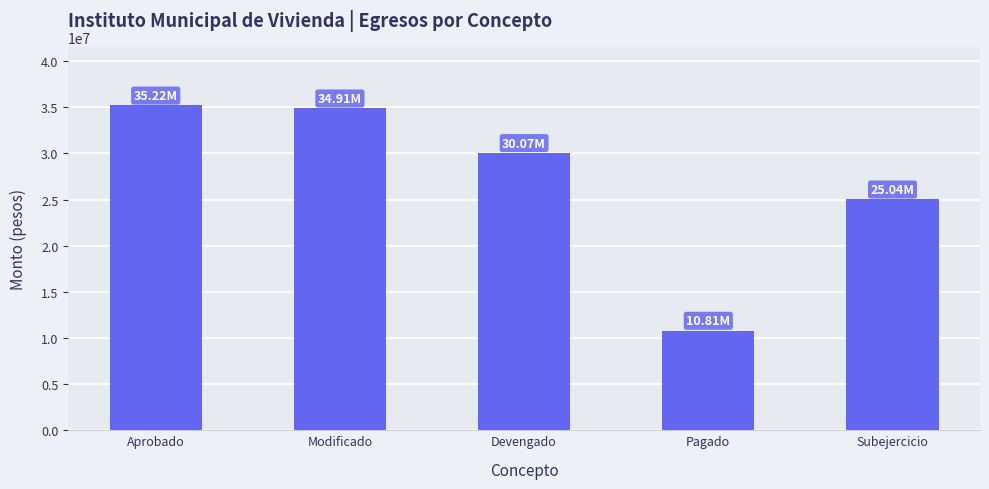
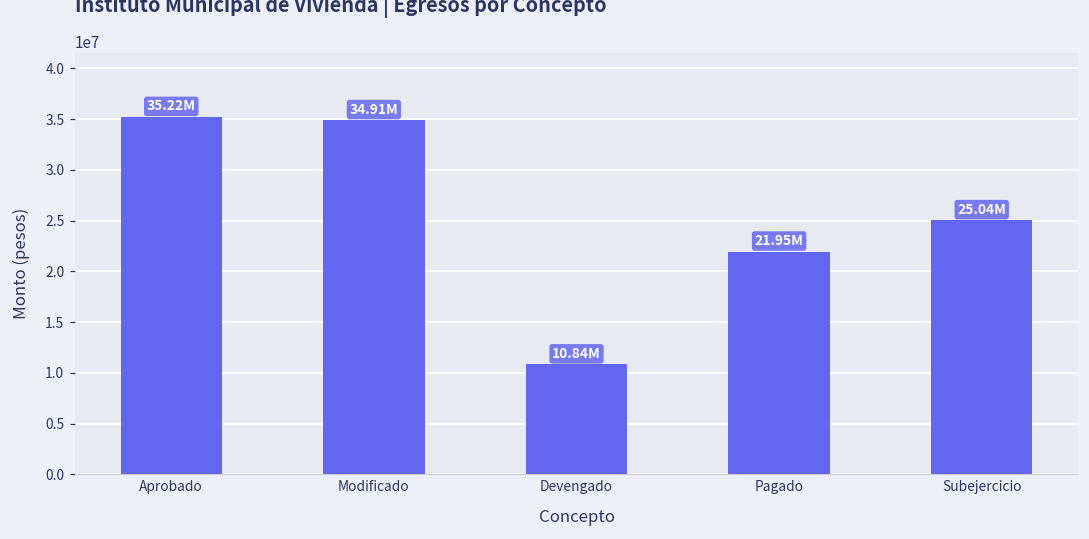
Devengado: 30.07M -> 10.84M
Pagado: 10.81M -> 21.95M
